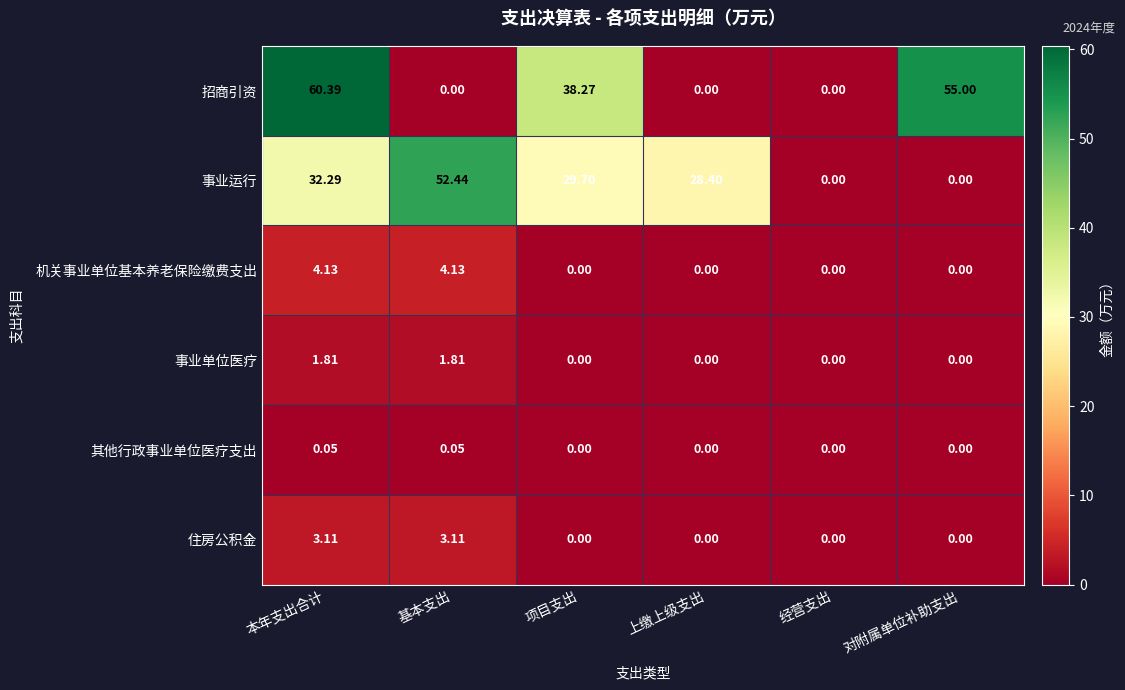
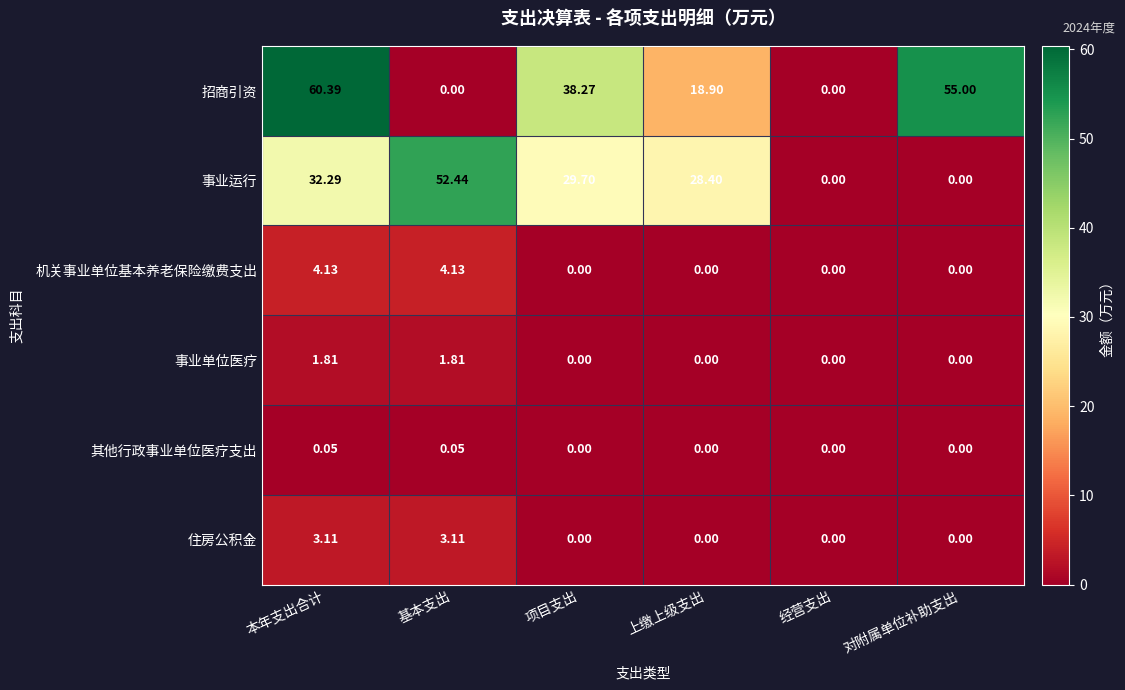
招商引资, 上缴上级支出: 0.00 -> 18.90
